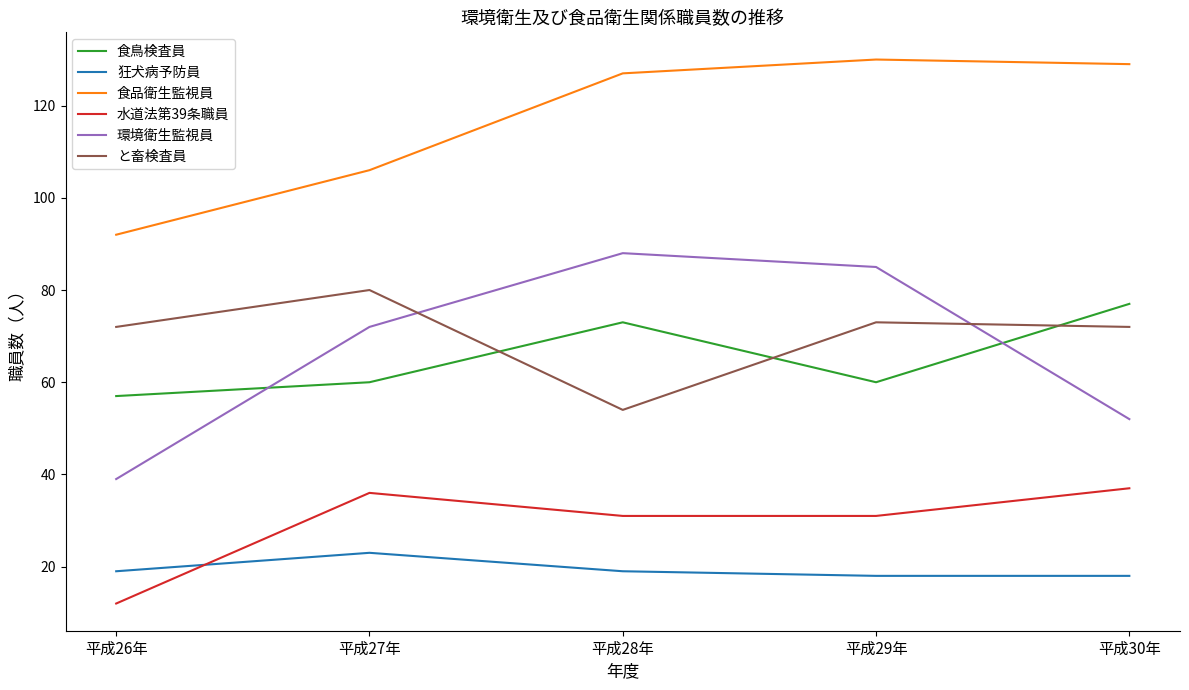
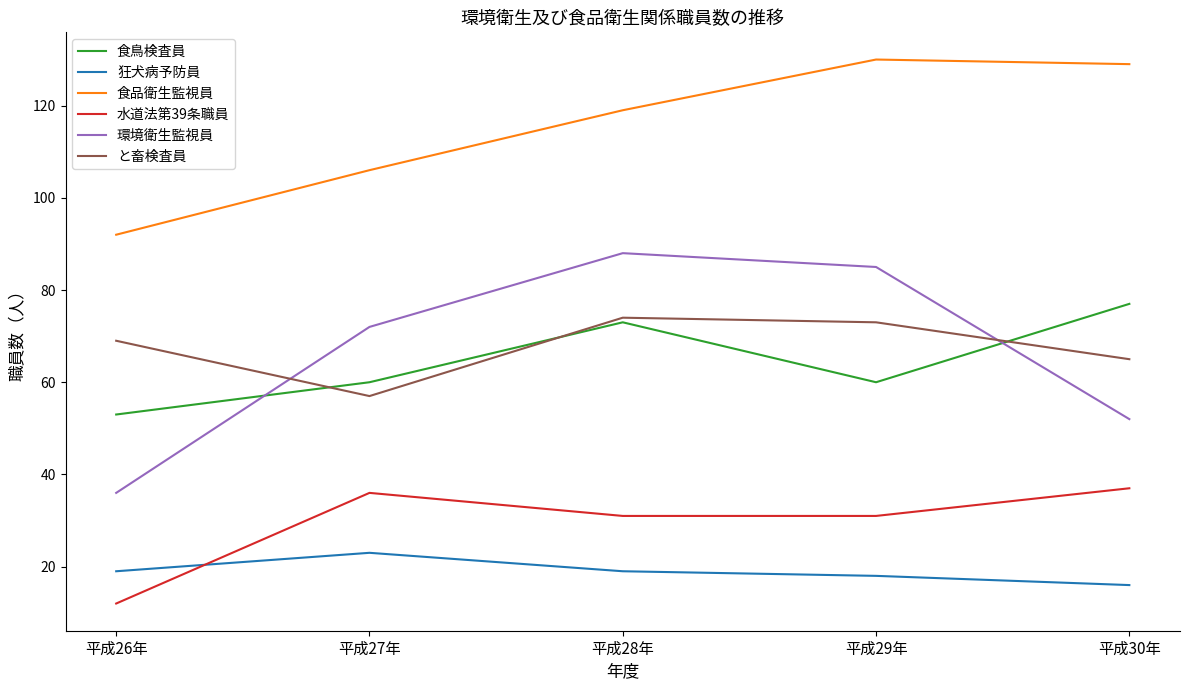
食鳥検査員, 平成26年: 57 -> 53
環境衛生監視員, 平成26年: 39 -> 36
と畜検査員, 平成26年: 72 -> 69
と畜検査員, 平成27年: 80 -> 57
食品衛生監視員, 平成28年: 127 -> 119
と畜検査員, 平成28年: 54 -> 74
狂犬病予防員, 平成30年: 18 -> 16
と畜検査員, 平成30年: 72 -> 65
